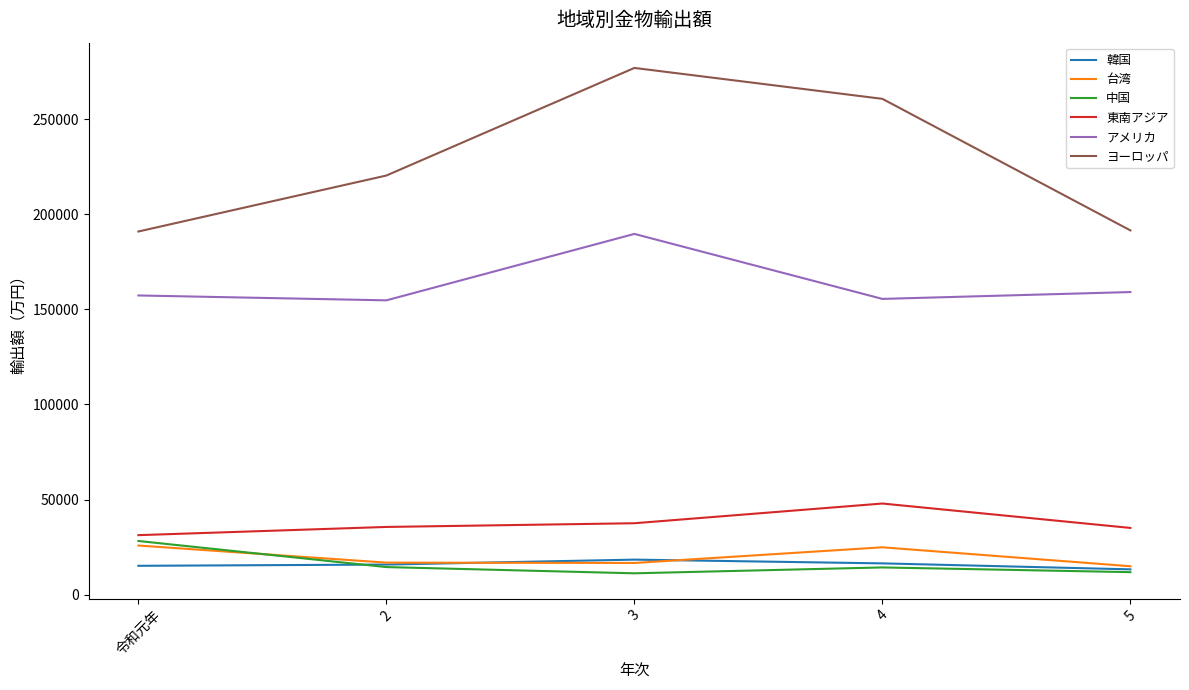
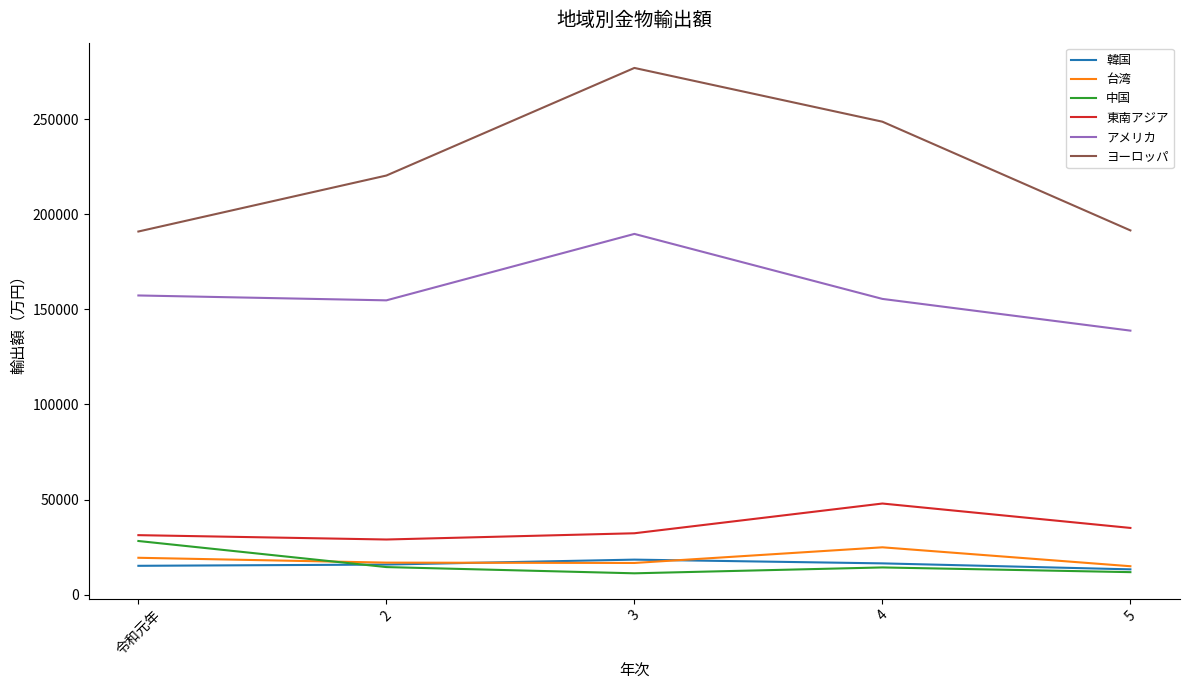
台湾, 令和元年: 26000 -> 19000
東南アジア, 2: 36000 -> 29000
東南アジア, 3: 38000 -> 32000
ヨーロッパ, 4: 261000 -> 249000
アメリカ, 5: 159000 -> 139000
